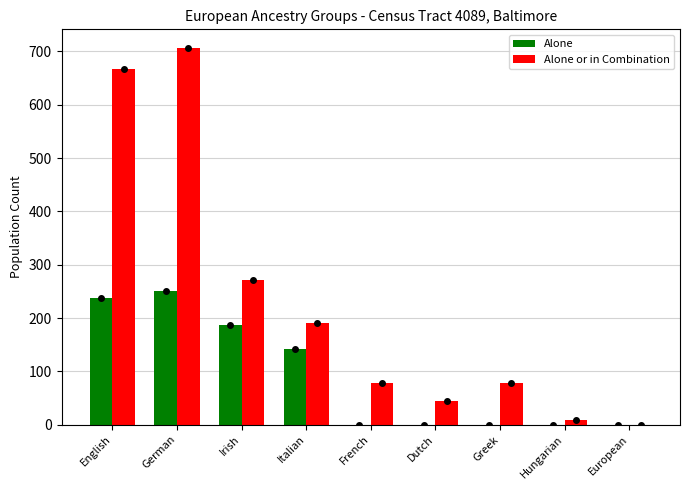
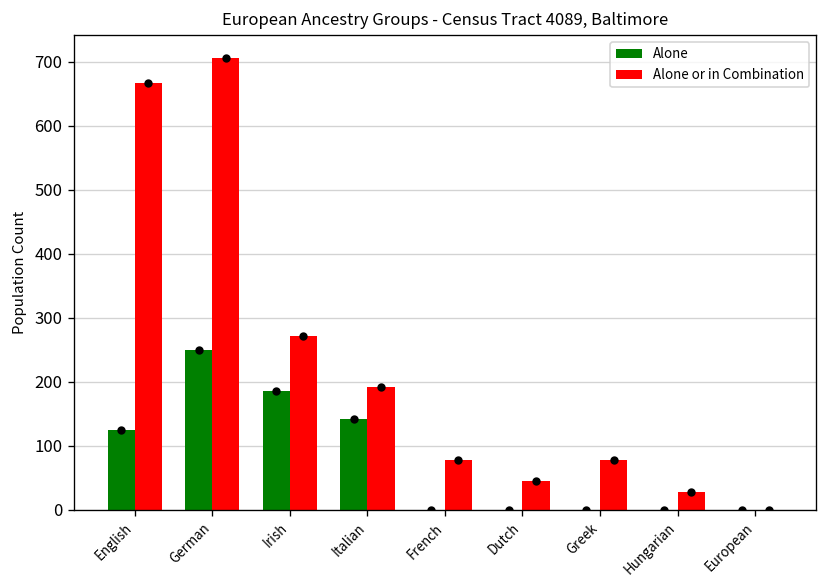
Alone, English: 240 -> 120
Alone or in Combination, Hungarian: 10 -> 30
